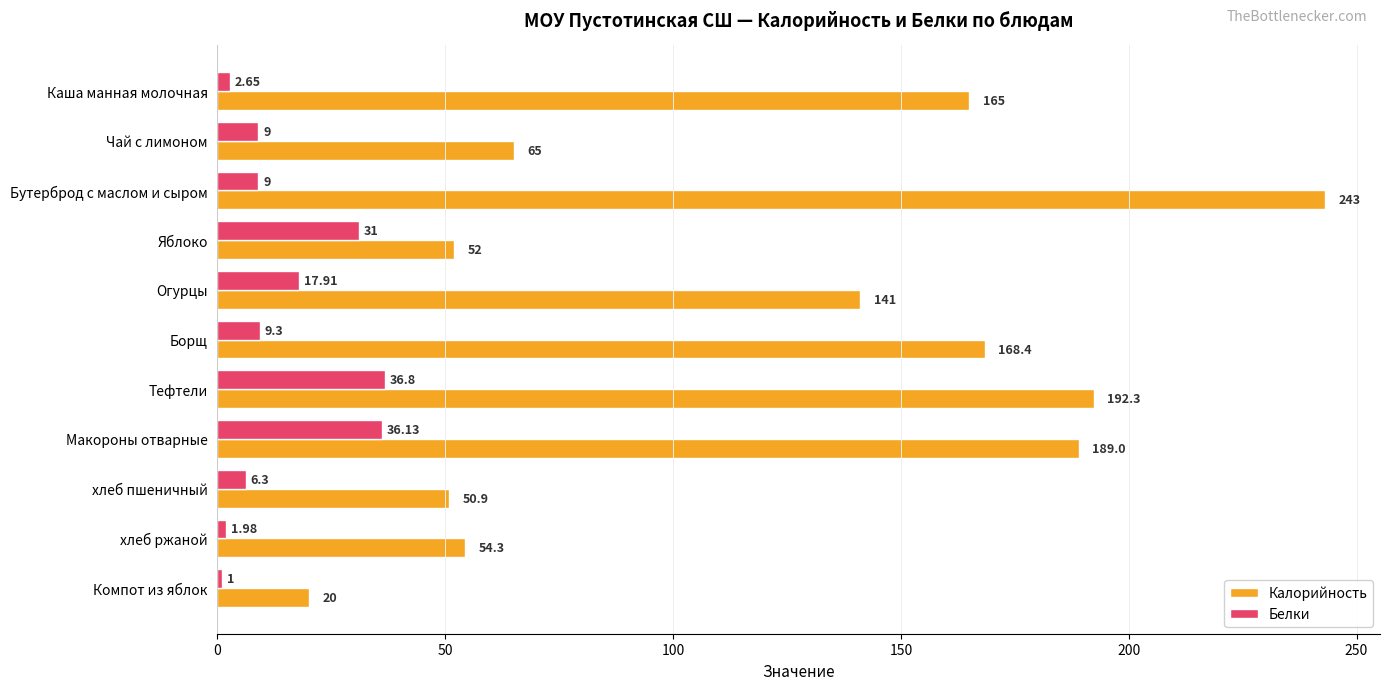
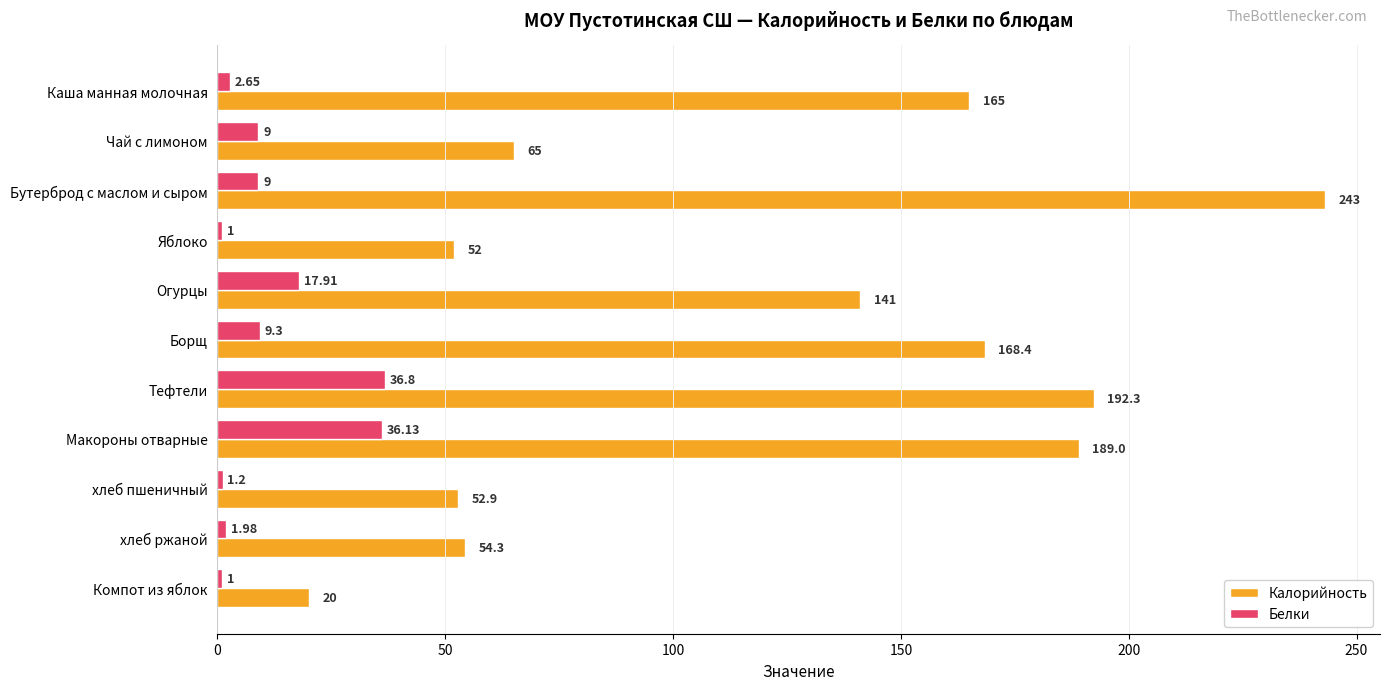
Белки, Яблоко: 31 -> 1
Белки, хлеб пшеничный: 6.3 -> 1.2
Калорийность, хлеб пшеничный: 50.9 -> 52.9
